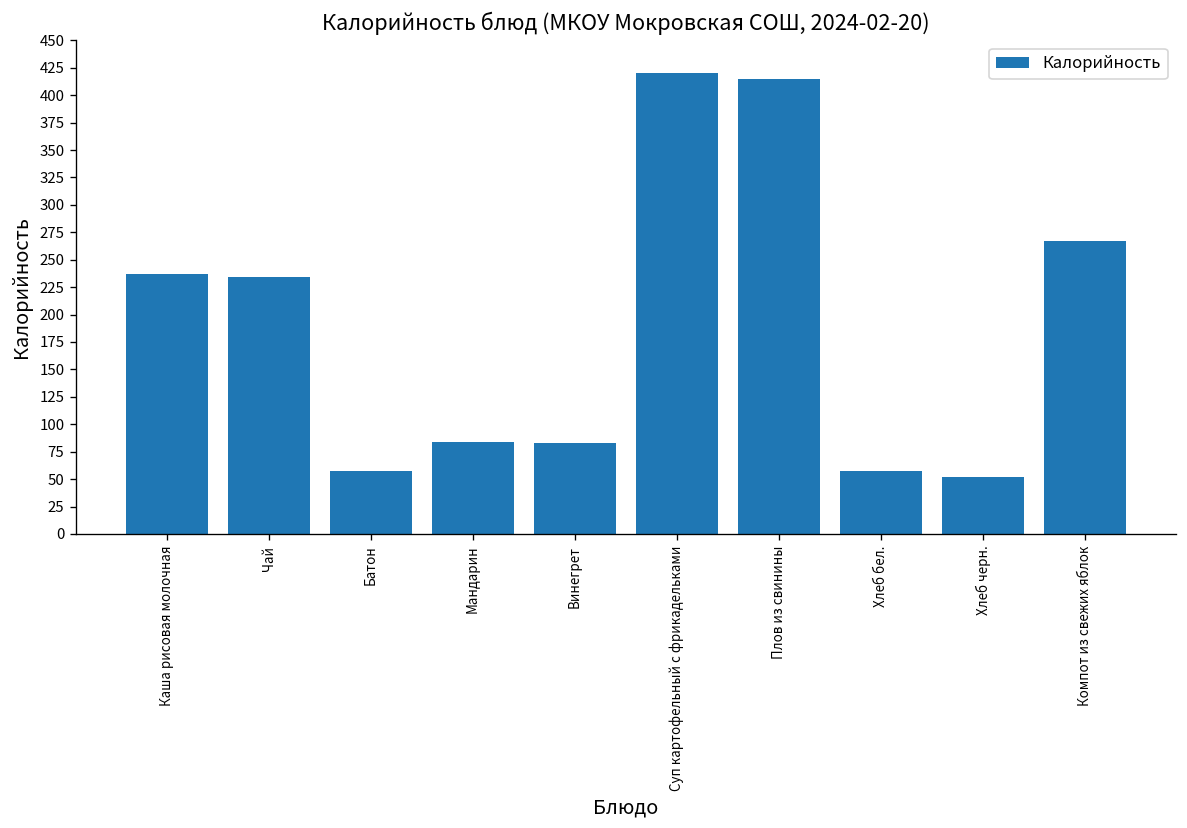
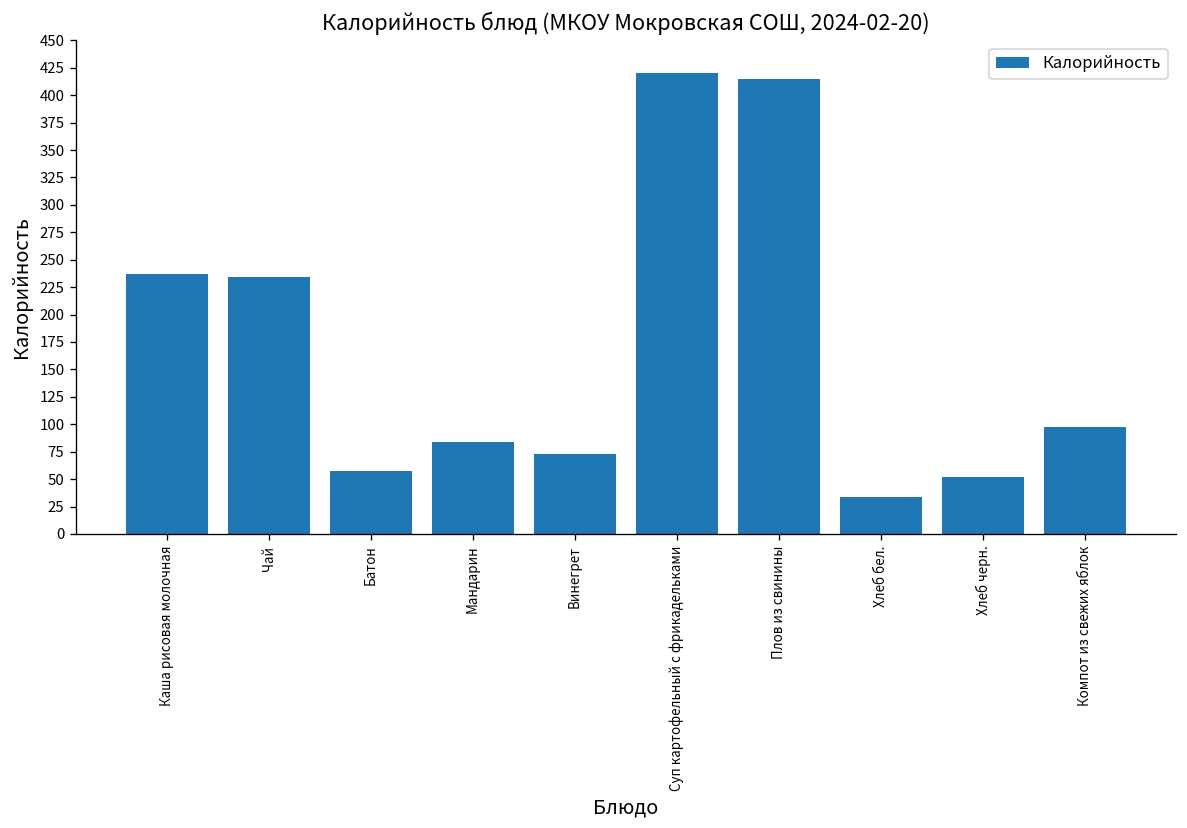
Винегрет: 80 -> 70
Хлеб бел.: 60 -> 30
Компот из свежих яблок: 270 -> 100
